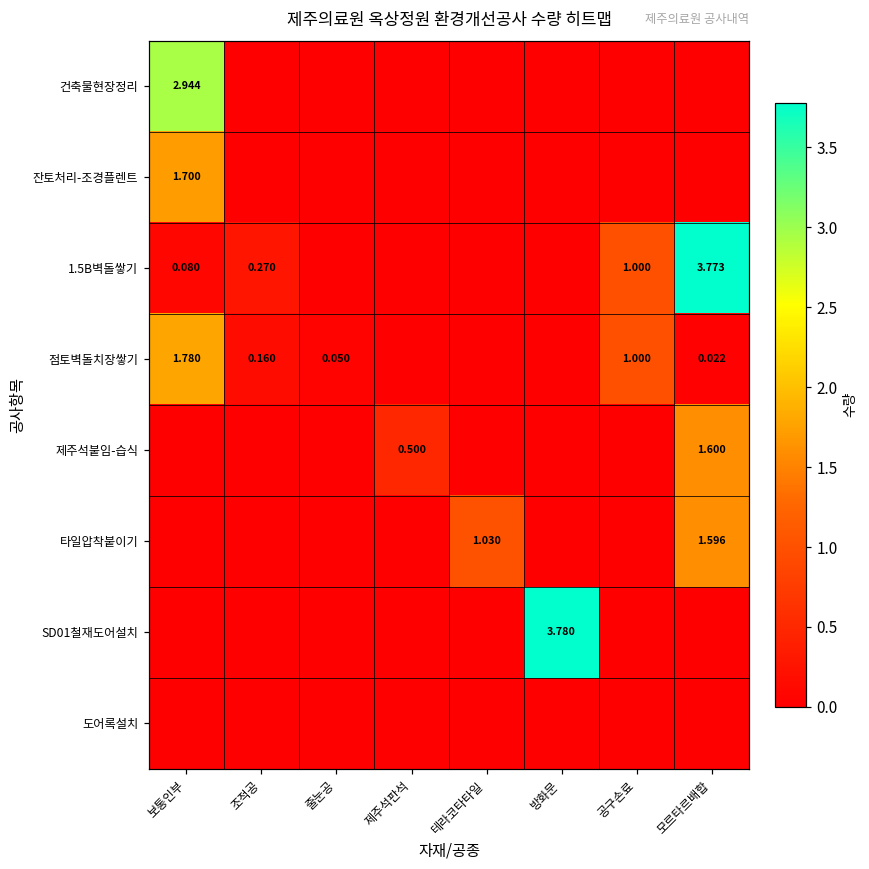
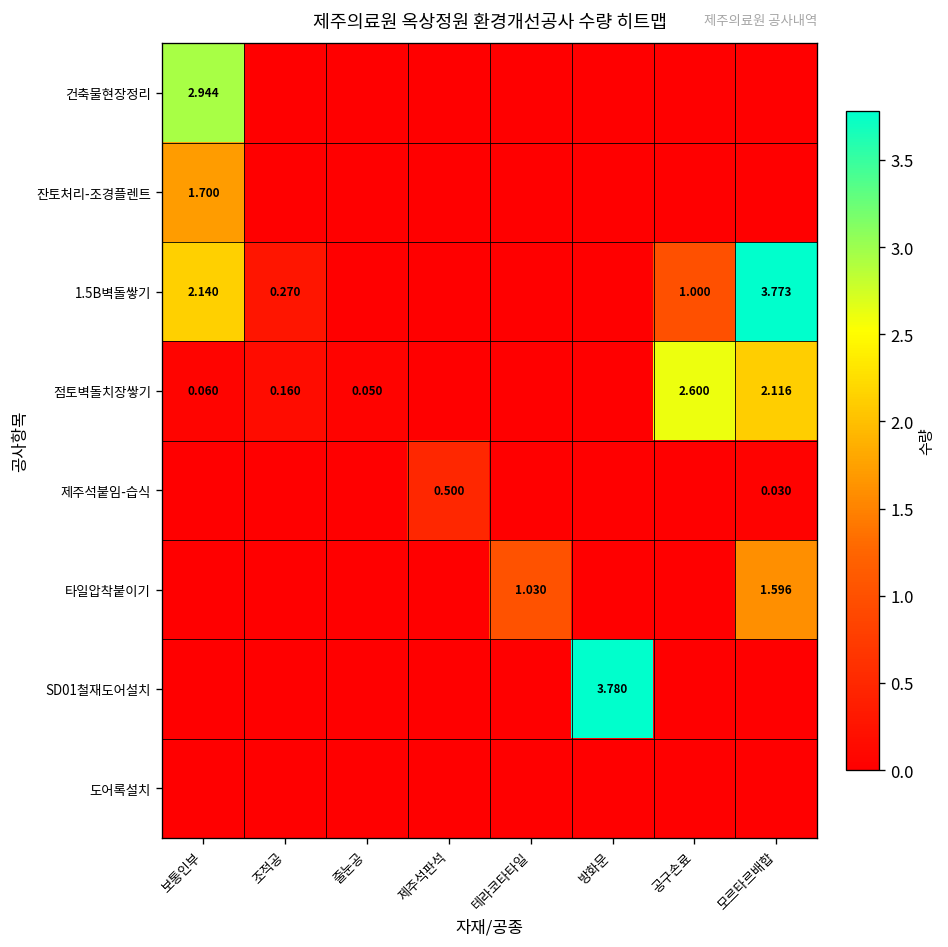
1.5B벽돌쌓기, 보통인부: 0.080 -> 2.140
점토벽돌치장쌓기, 보통인부: 1.780 -> 0.060
점토벽돌치장쌓기, 공구손료: 1.000 -> 2.600
점토벽돌치장쌓기, 모르타르배합: 0.022 -> 2.116
제주석붙임-습식, 모르타르배합: 1.600 -> 0.030
